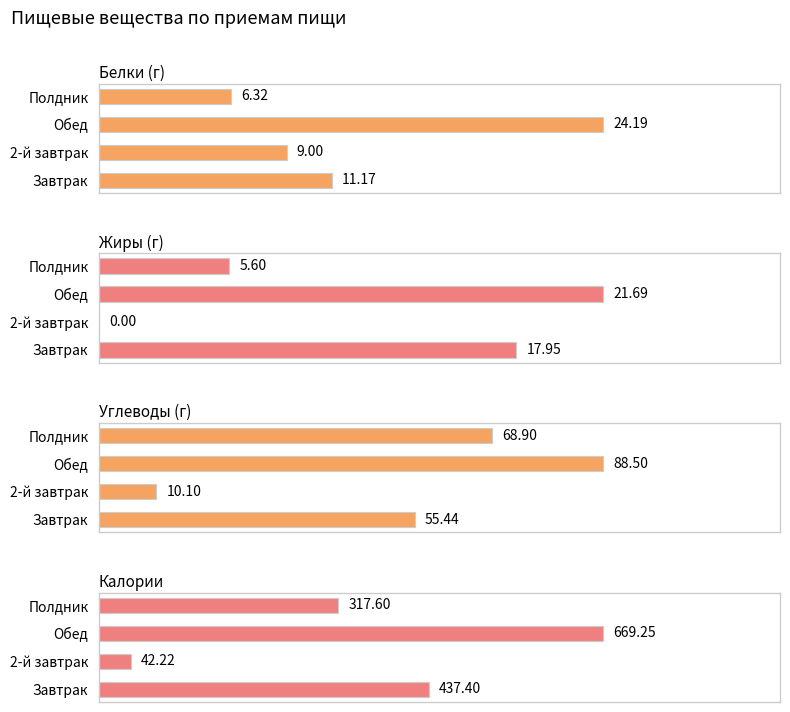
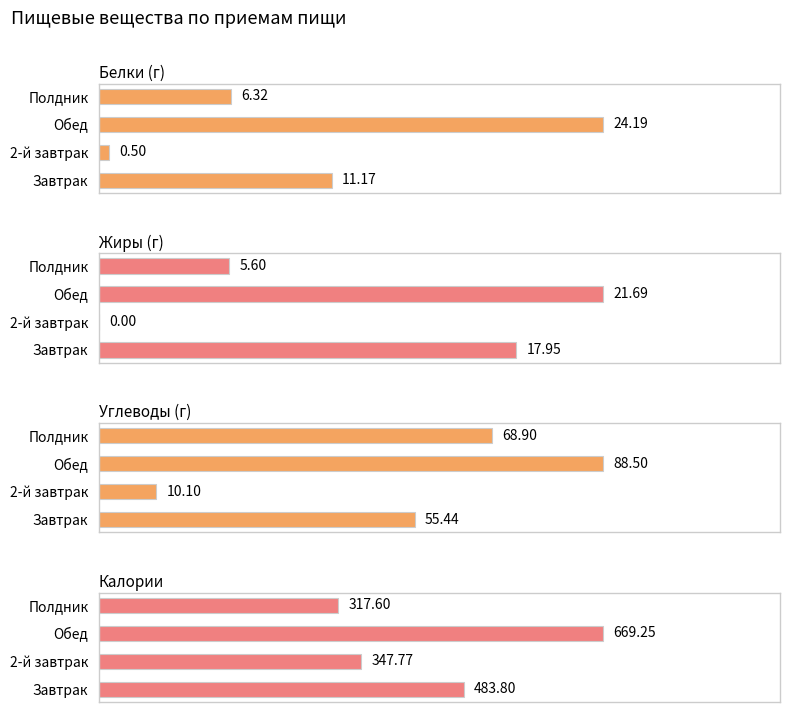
Белки (г), 2-й завтрак: 9.00 -> 0.50
Калории, 2-й завтрак: 42.22 -> 347.77
Калории, Завтрак: 437.40 -> 483.80
